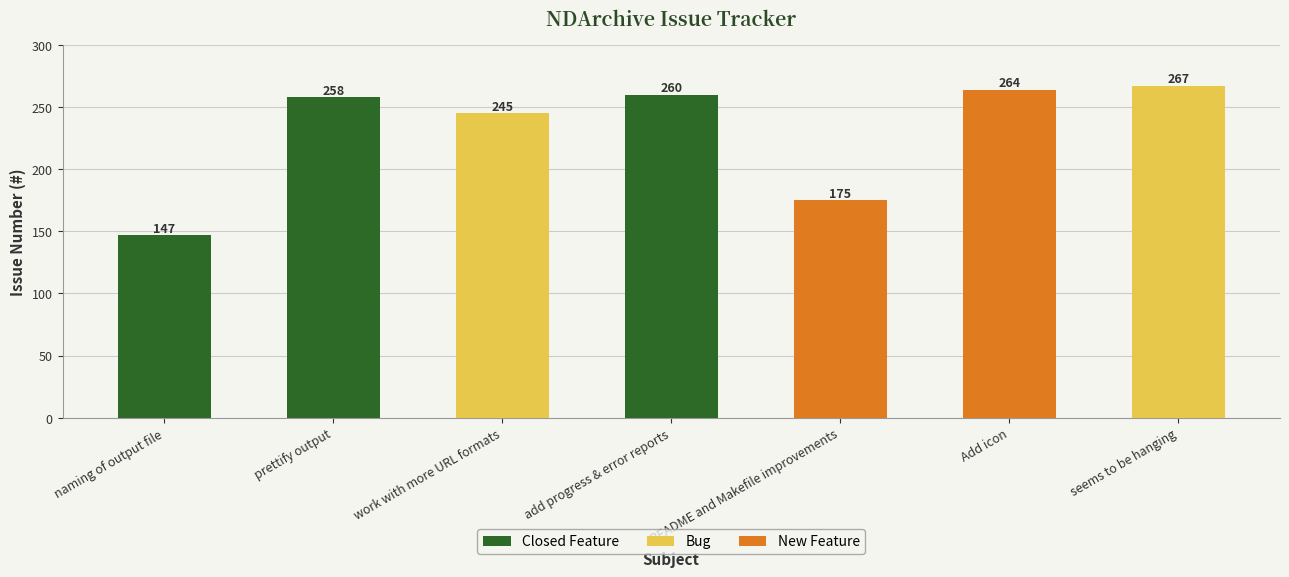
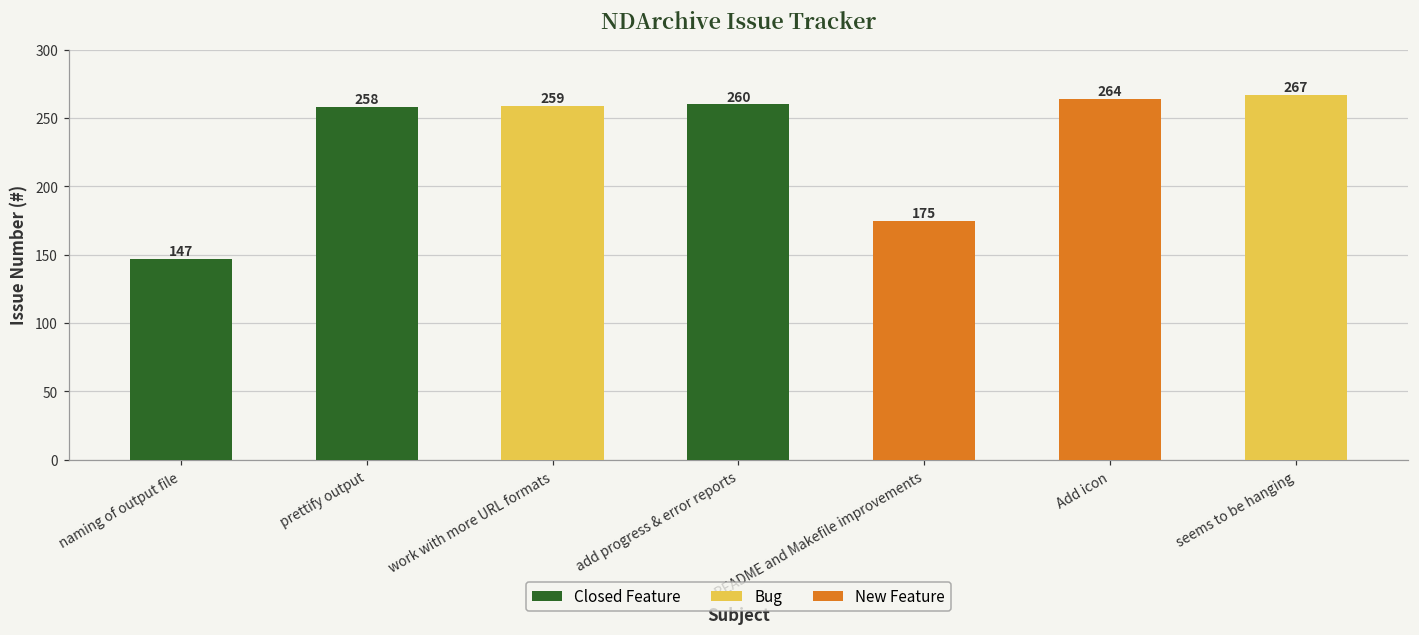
work with more URL formats: 245 -> 259
